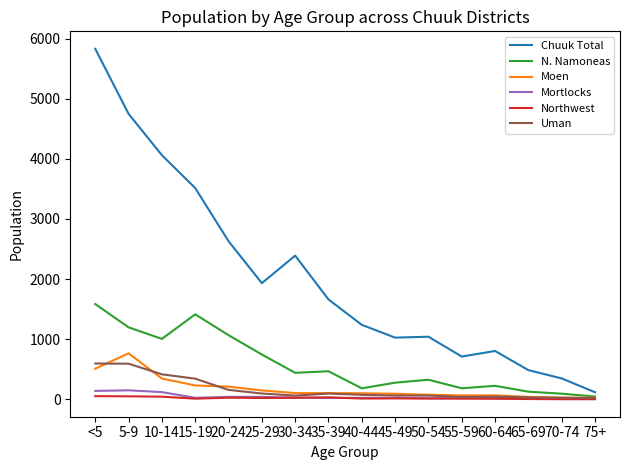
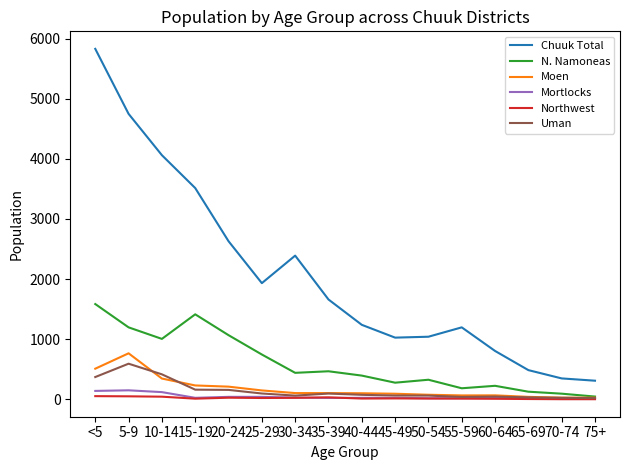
Uman, <5: 600 -> 400
Uman, 15-19: 300 -> 200
N. Namoneas, 40-44: 200 -> 400
Chuuk Total, 55-59: 700 -> 1200
Chuuk Total, 75+: 100 -> 300
